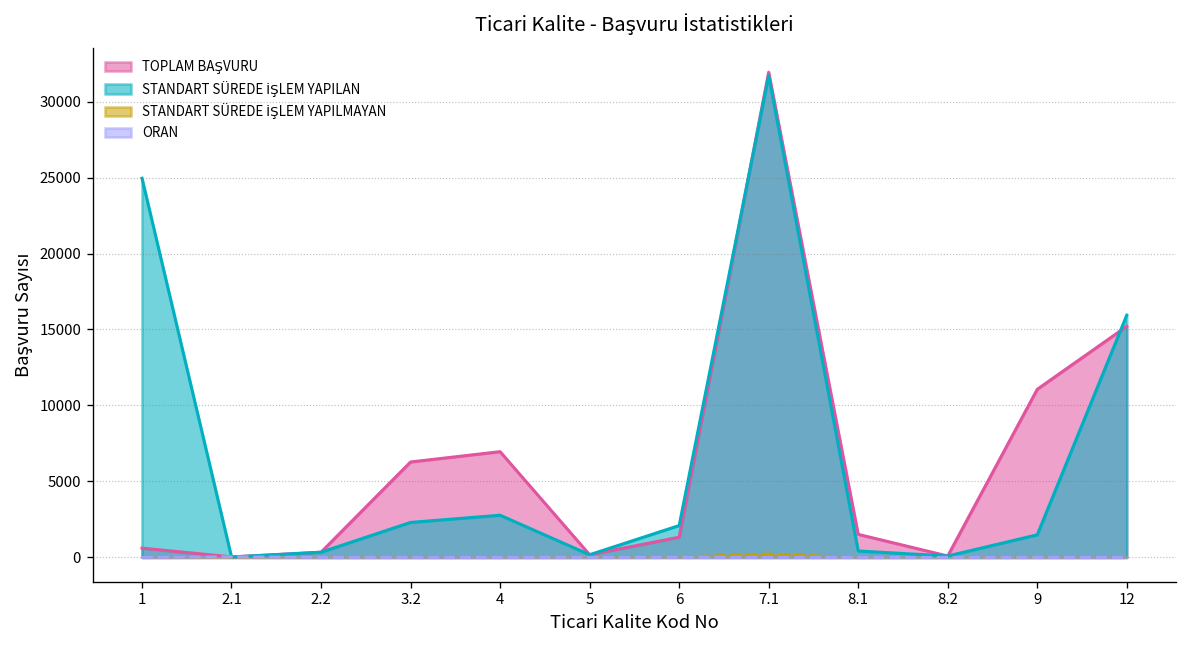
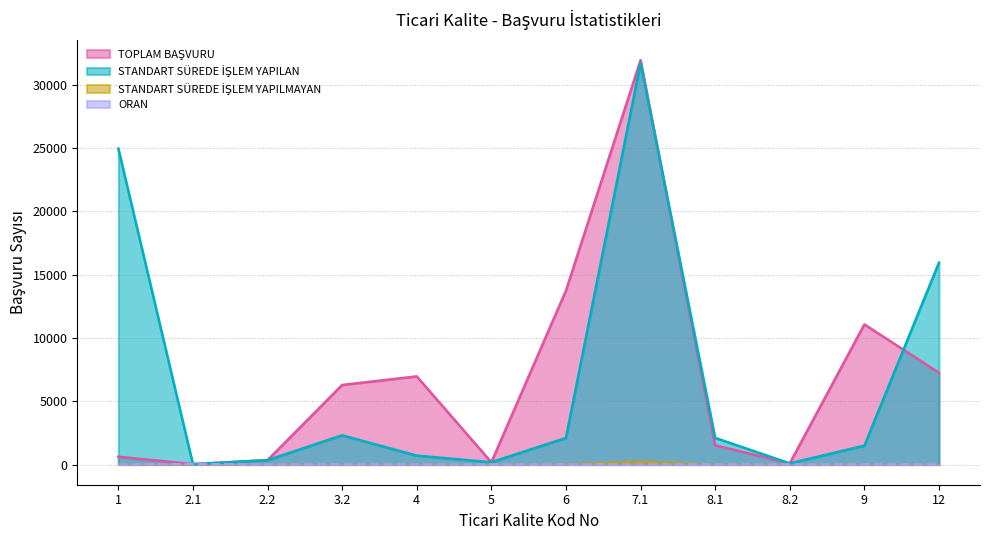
STANDART SÜREDE İŞLEM YAPILAN, 4: 2800 -> 700
TOPLAM BAŞVURU, 6: 1300 -> 13700
STANDART SÜREDE İŞLEM YAPILAN, 8.1: 400 -> 2100
TOPLAM BAŞVURU, 12: 15200 -> 7200
